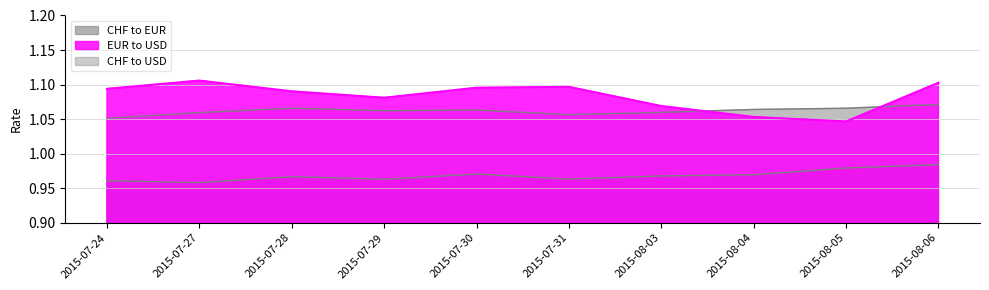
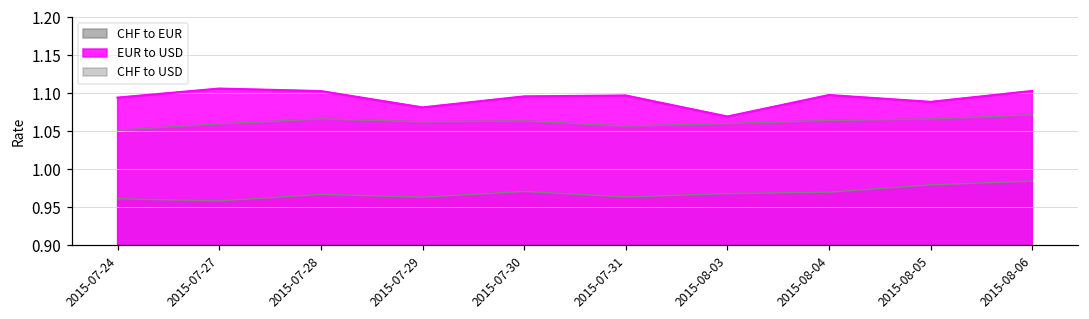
EUR to USD, 2015-07-28: 1.09 -> 1.10
EUR to USD, 2015-08-04: 1.05 -> 1.10
EUR to USD, 2015-08-05: 1.05 -> 1.09
